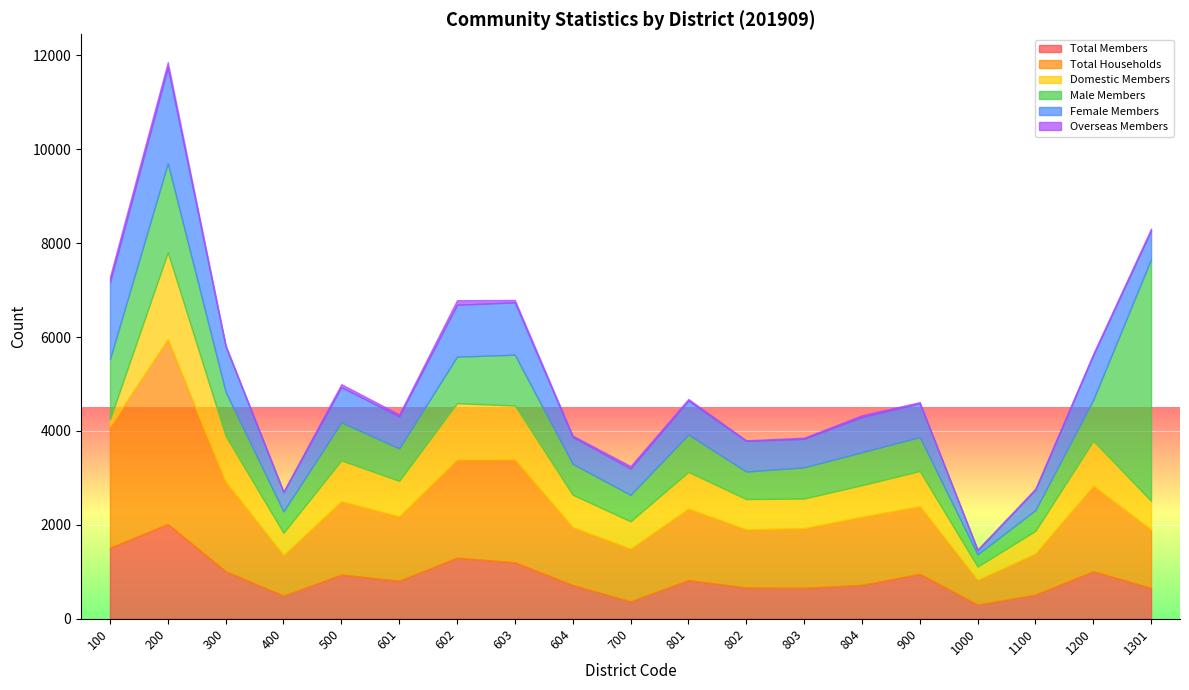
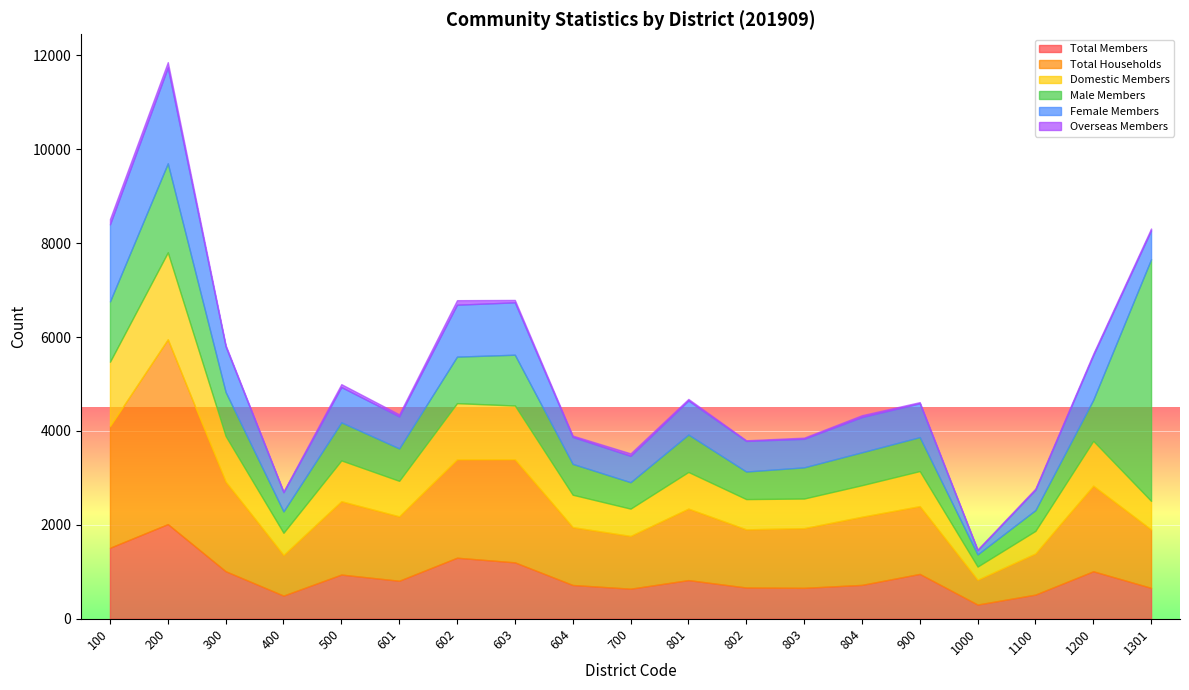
Domestic Members, 100: 100 -> 1400
Total Members, 700: 400 -> 600
